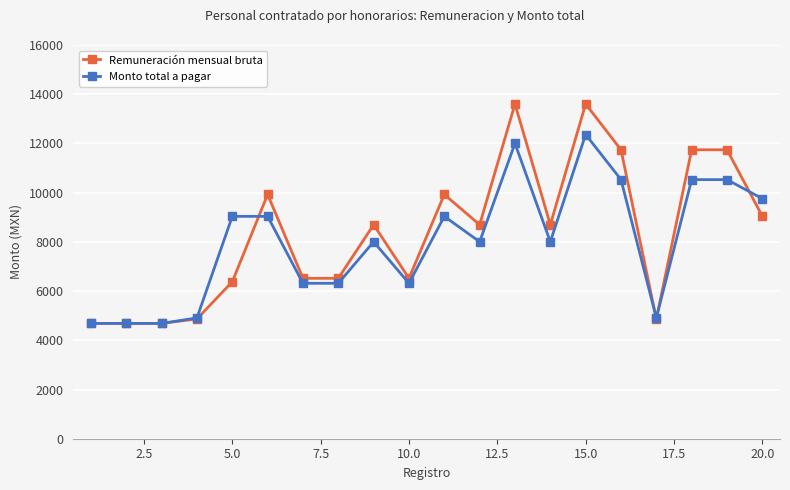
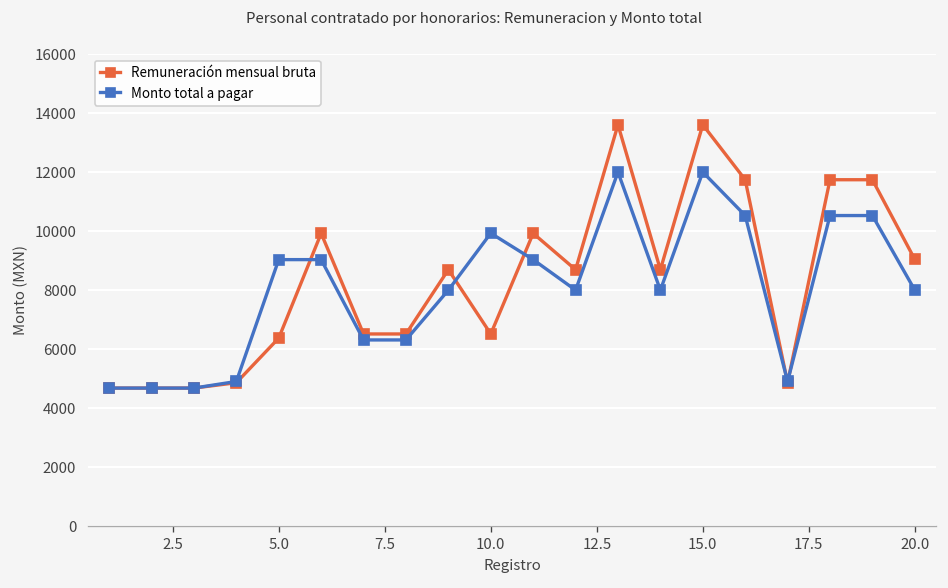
Monto total a pagar, 10.0: 6300 -> 9900
Monto total a pagar, 15.0: 12400 -> 12000
Monto total a pagar, 20.0: 9800 -> 8000
